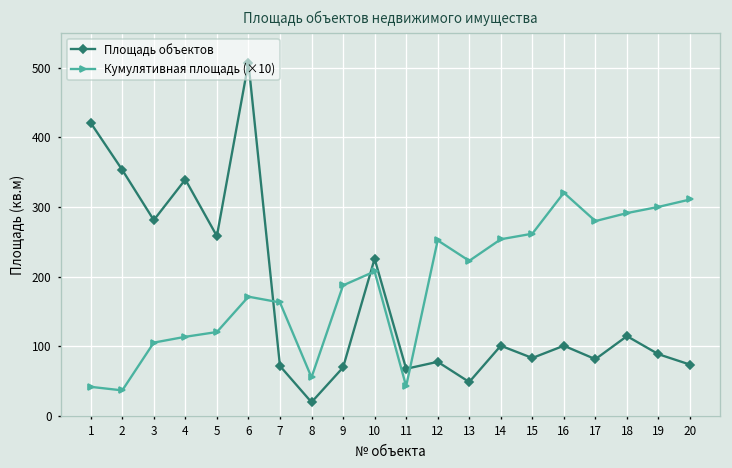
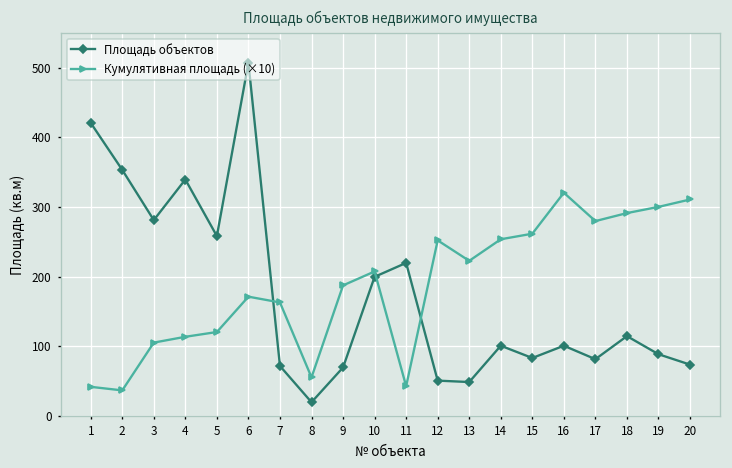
Площадь объектов, 10: 230 -> 200
Площадь объектов, 11: 70 -> 220
Площадь объектов, 12: 80 -> 50
